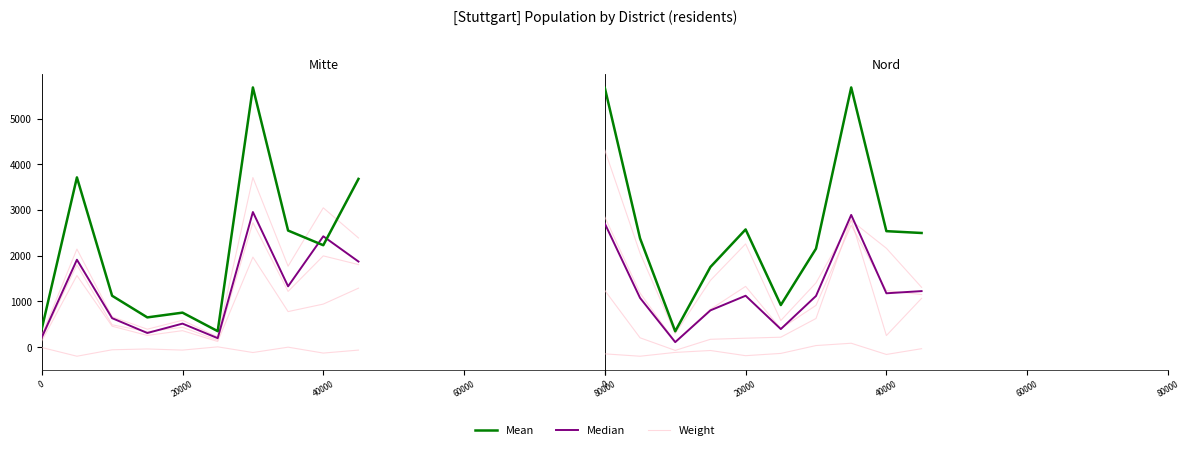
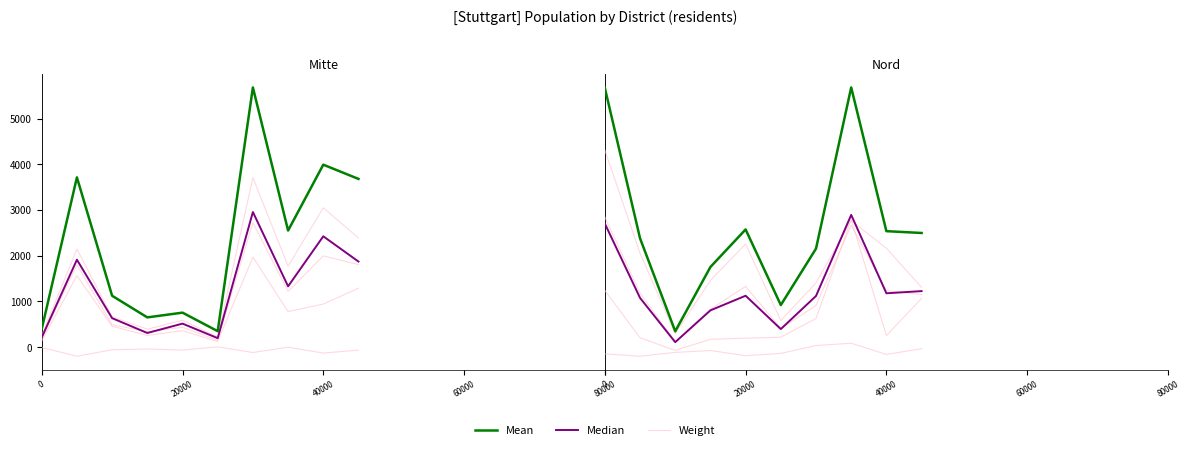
Mitte, Mean, 40000: 2200 -> 4000
